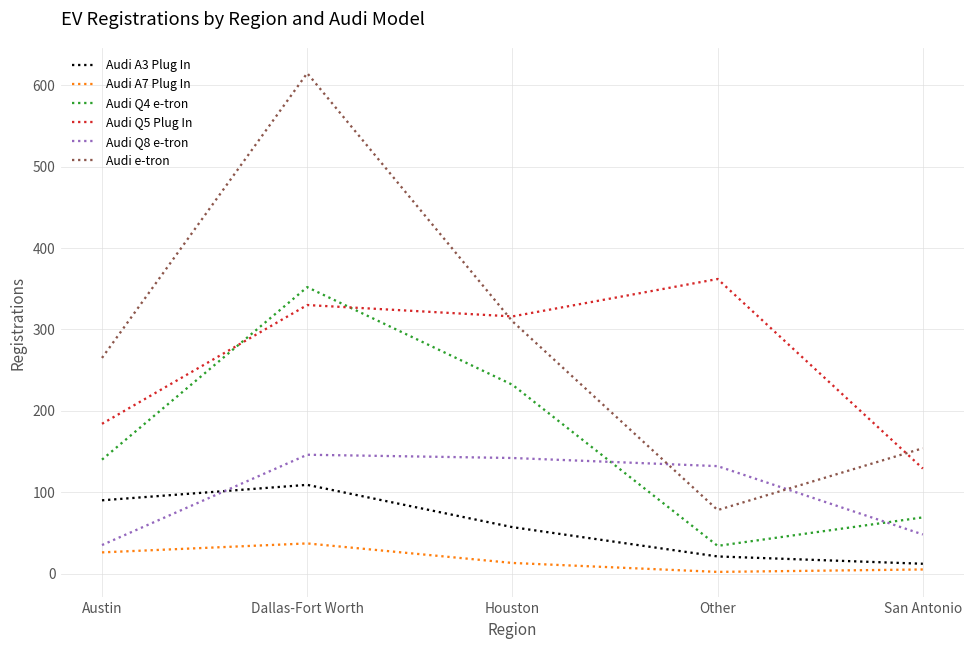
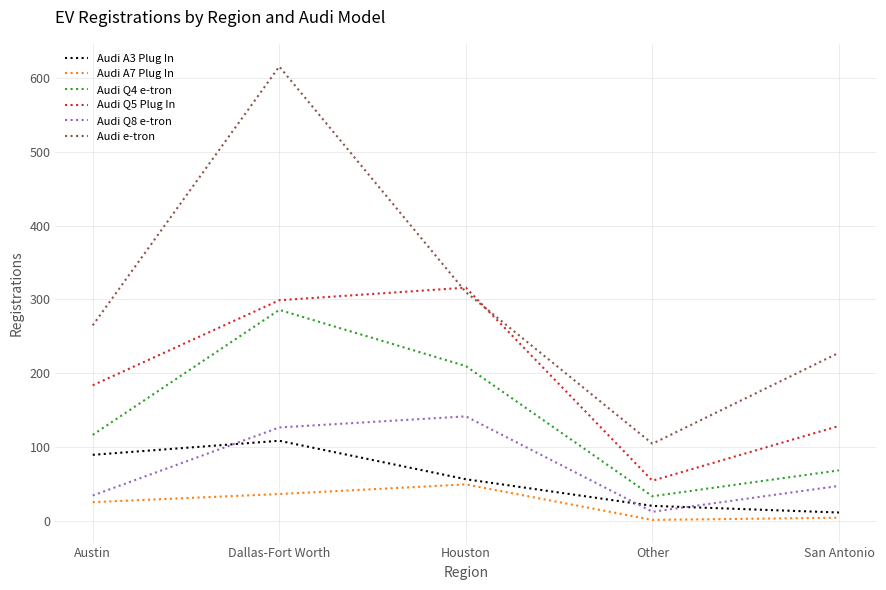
Audi Q4 e-tron, Austin: 140 -> 120
Audi Q4 e-tron, Dallas-Fort Worth: 350 -> 290
Audi Q5 Plug In, Dallas-Fort Worth: 330 -> 300
Audi Q8 e-tron, Dallas-Fort Worth: 150 -> 130
Audi A7 Plug In, Houston: 10 -> 50
Audi Q4 e-tron, Houston: 230 -> 210
Audi Q5 Plug In, Other: 360 -> 60
Audi Q8 e-tron, Other: 130 -> 10
Audi e-tron, Other: 80 -> 110
Audi e-tron, San Antonio: 150 -> 230
